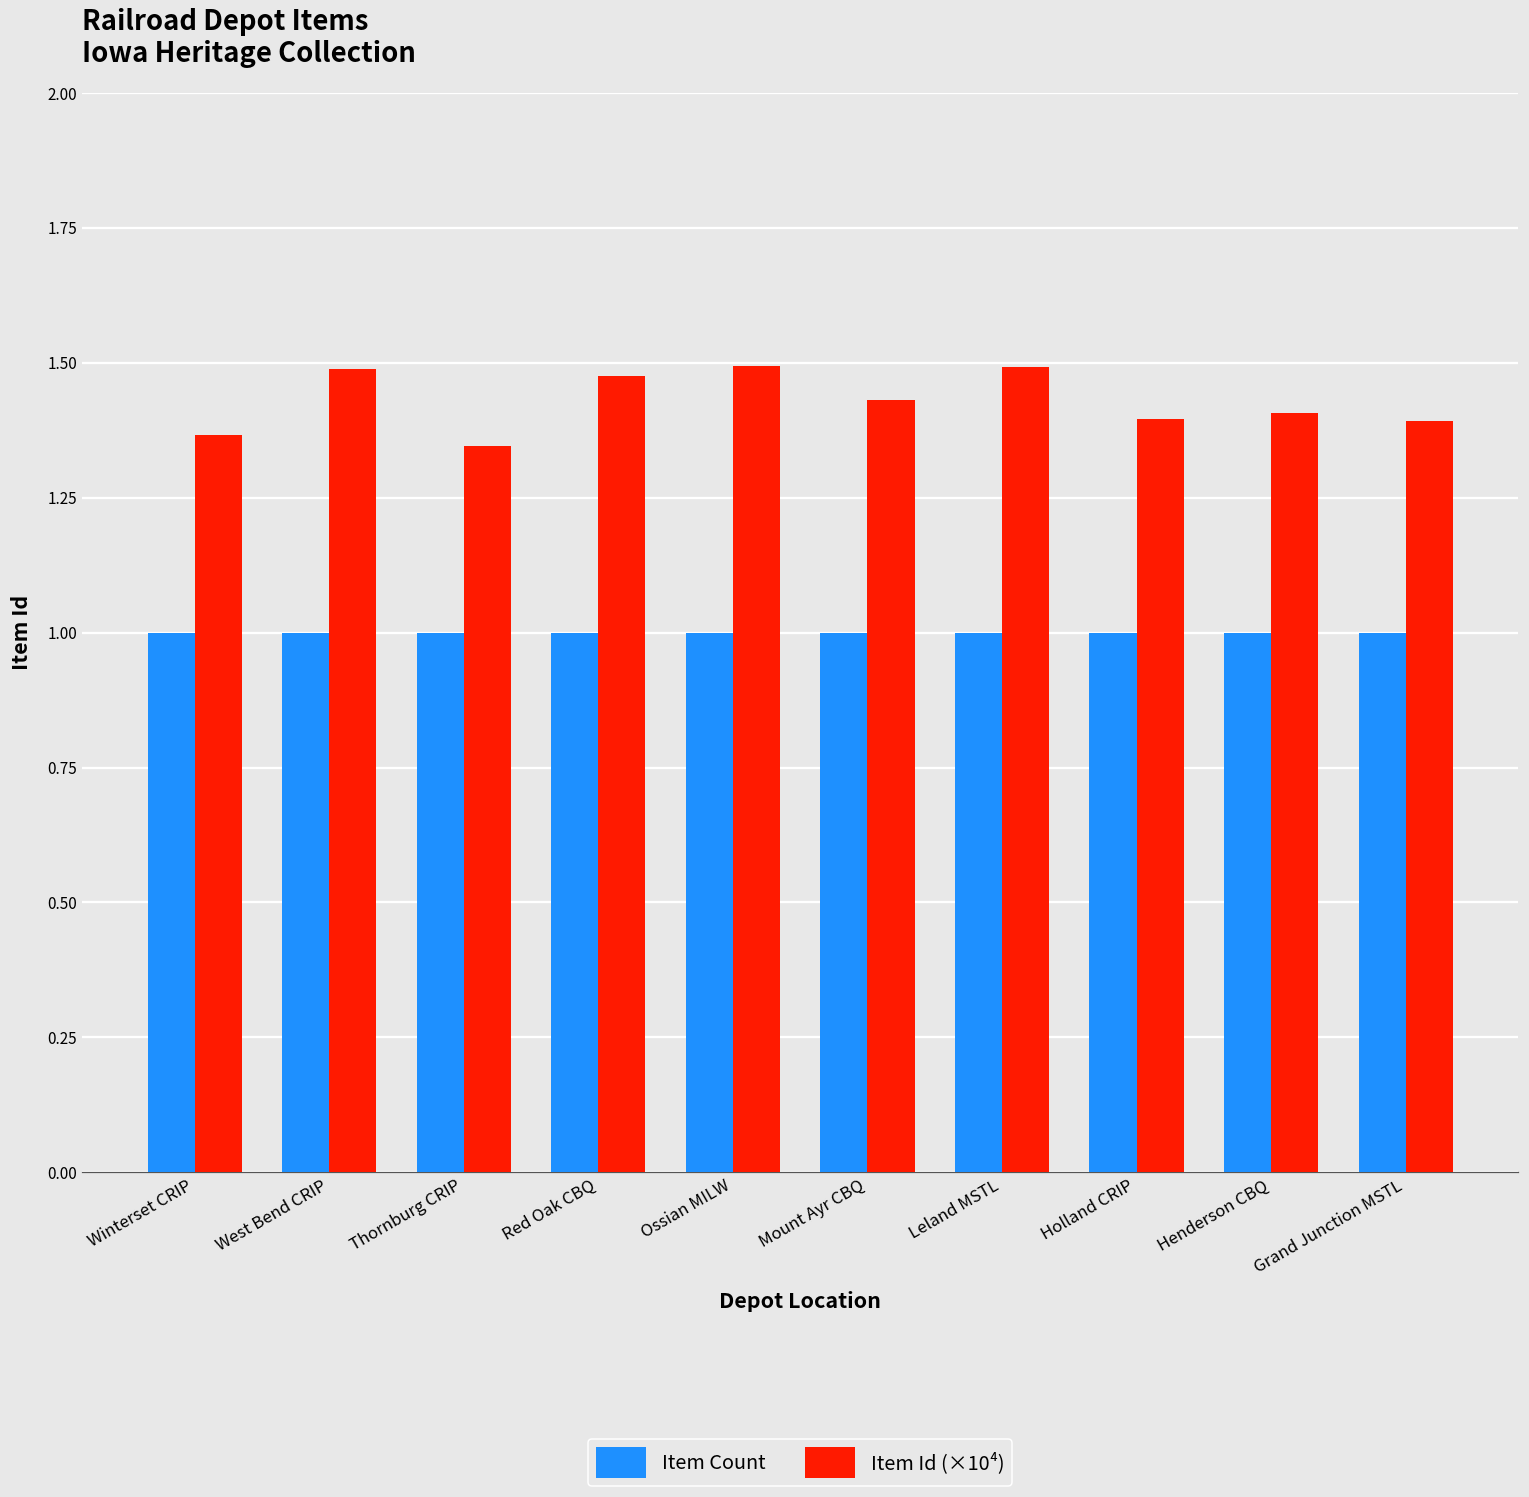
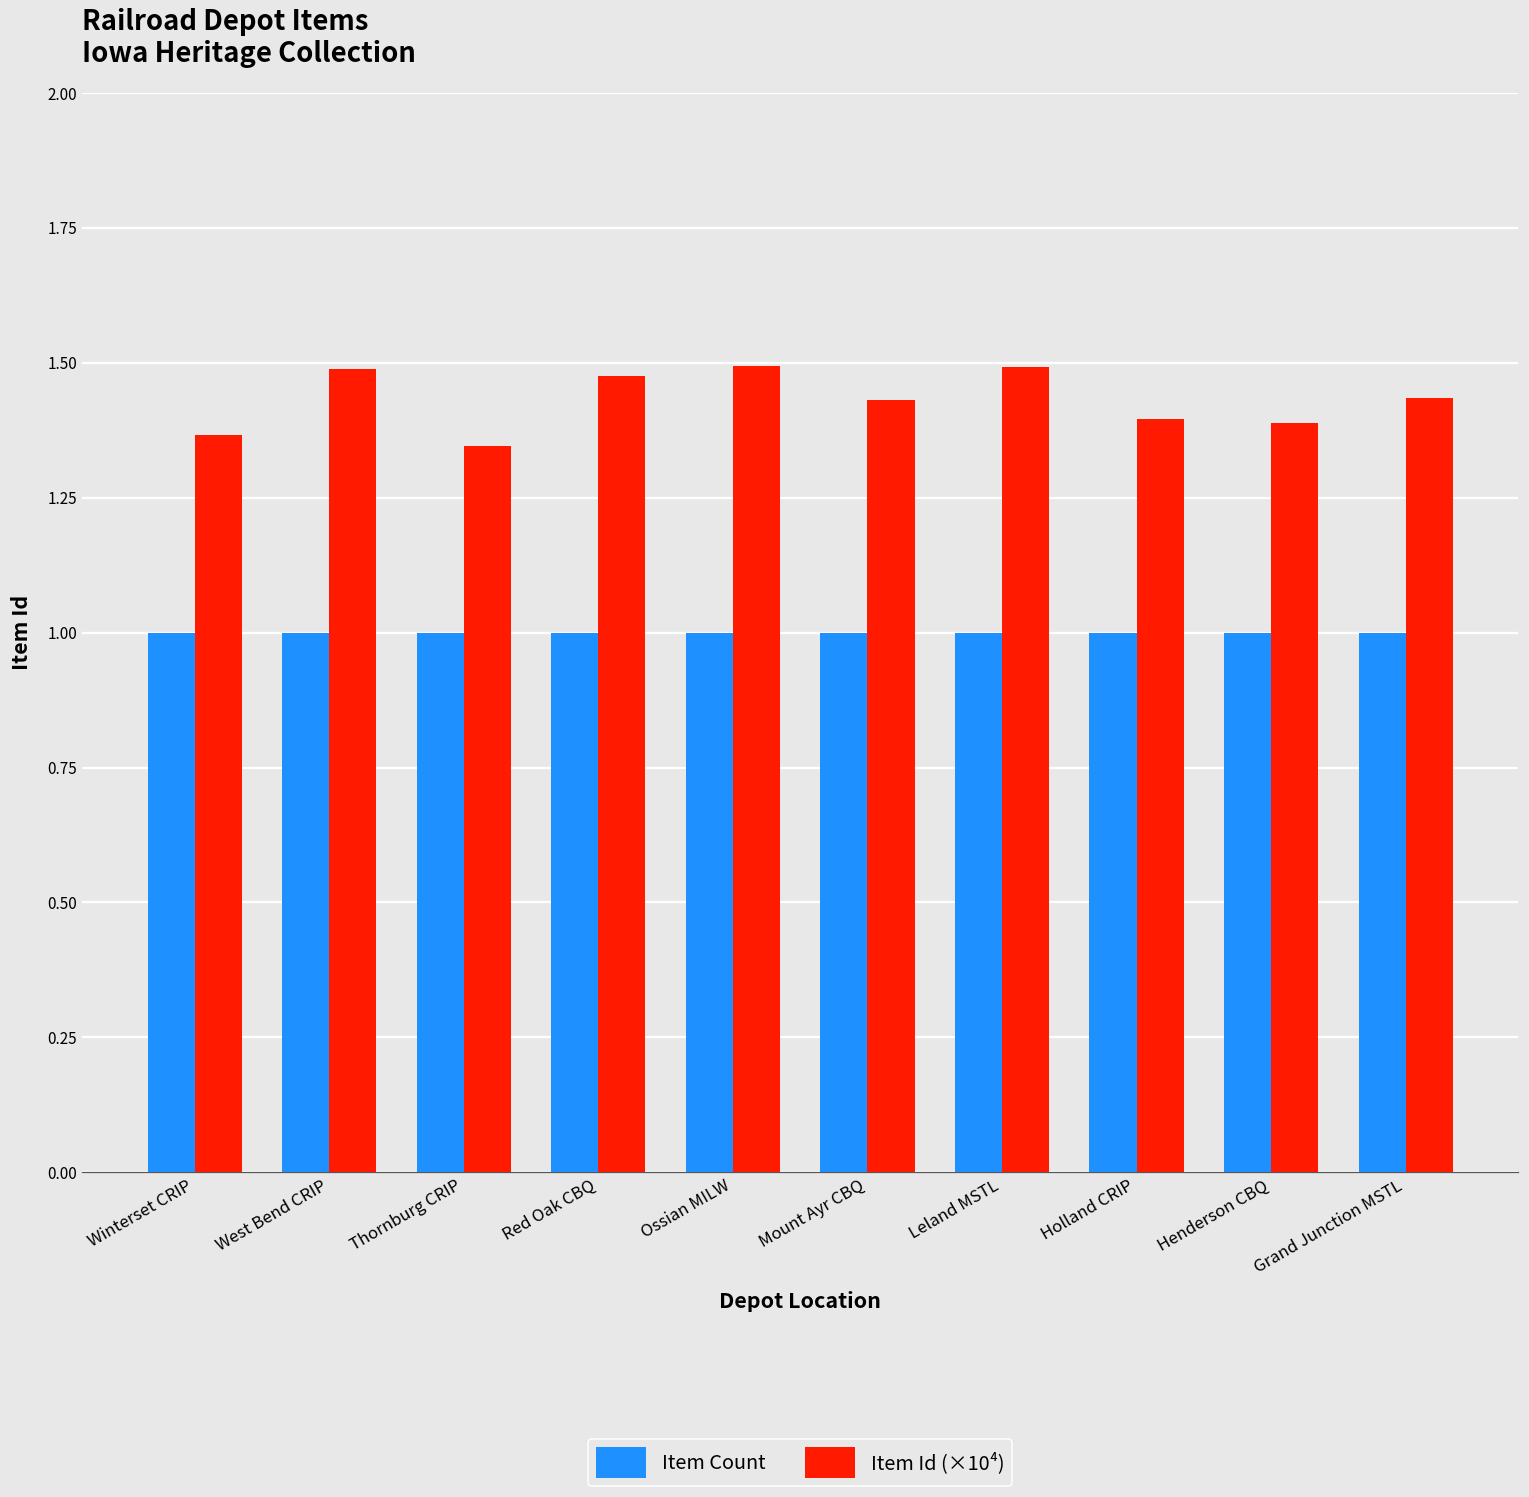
Item Id (×10⁴), Henderson CBQ: 1.41 -> 1.39
Item Id (×10⁴), Grand Junction MSTL: 1.39 -> 1.44
